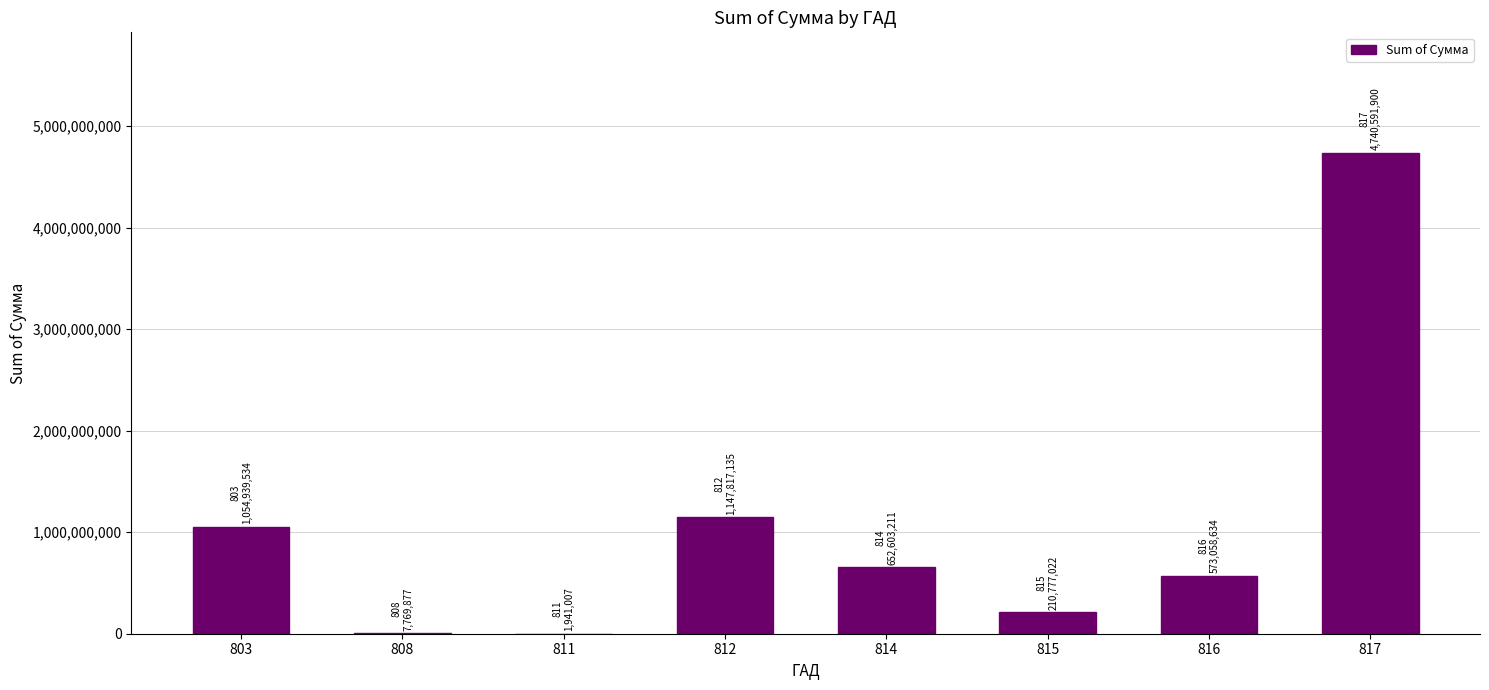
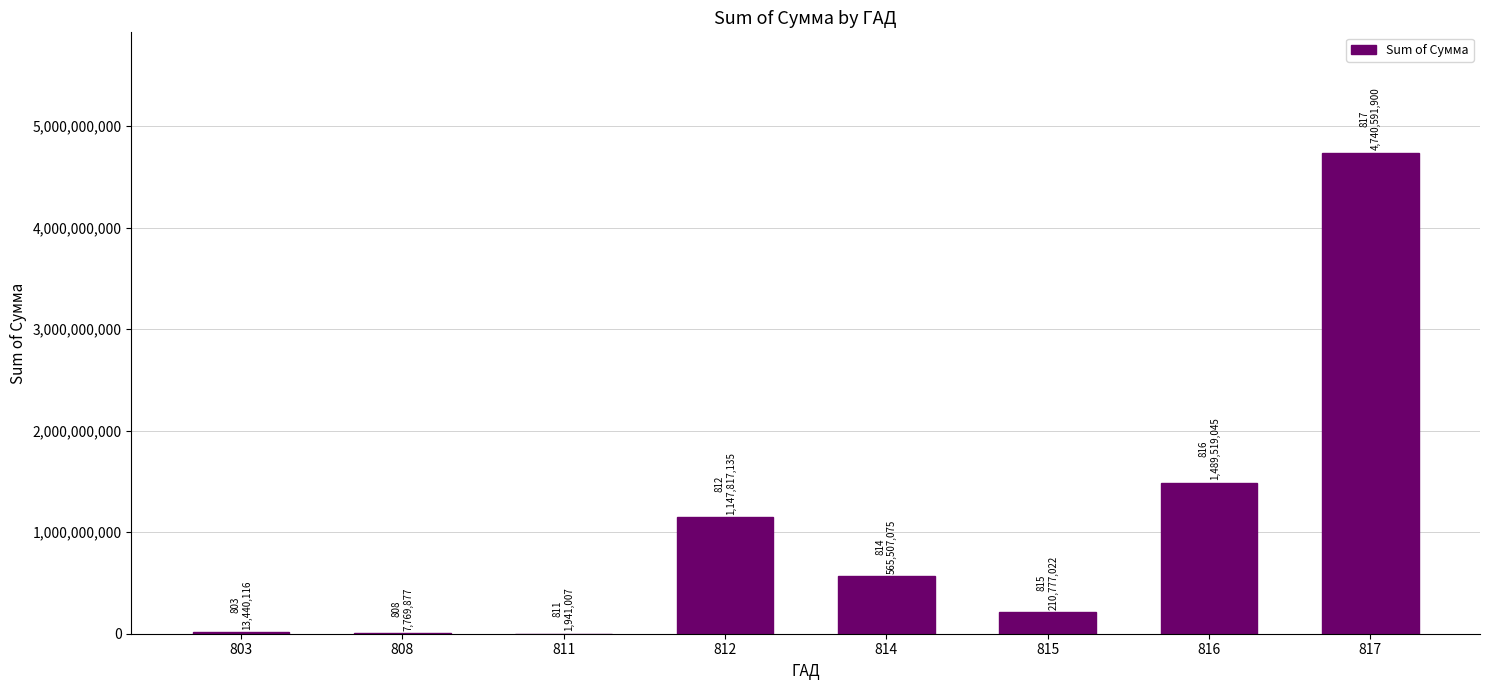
803: 1,054,939,534 -> 13,440,116
814: 652,603,211 -> 565,507,075
816: 573,058,634 -> 1,489,519,045
